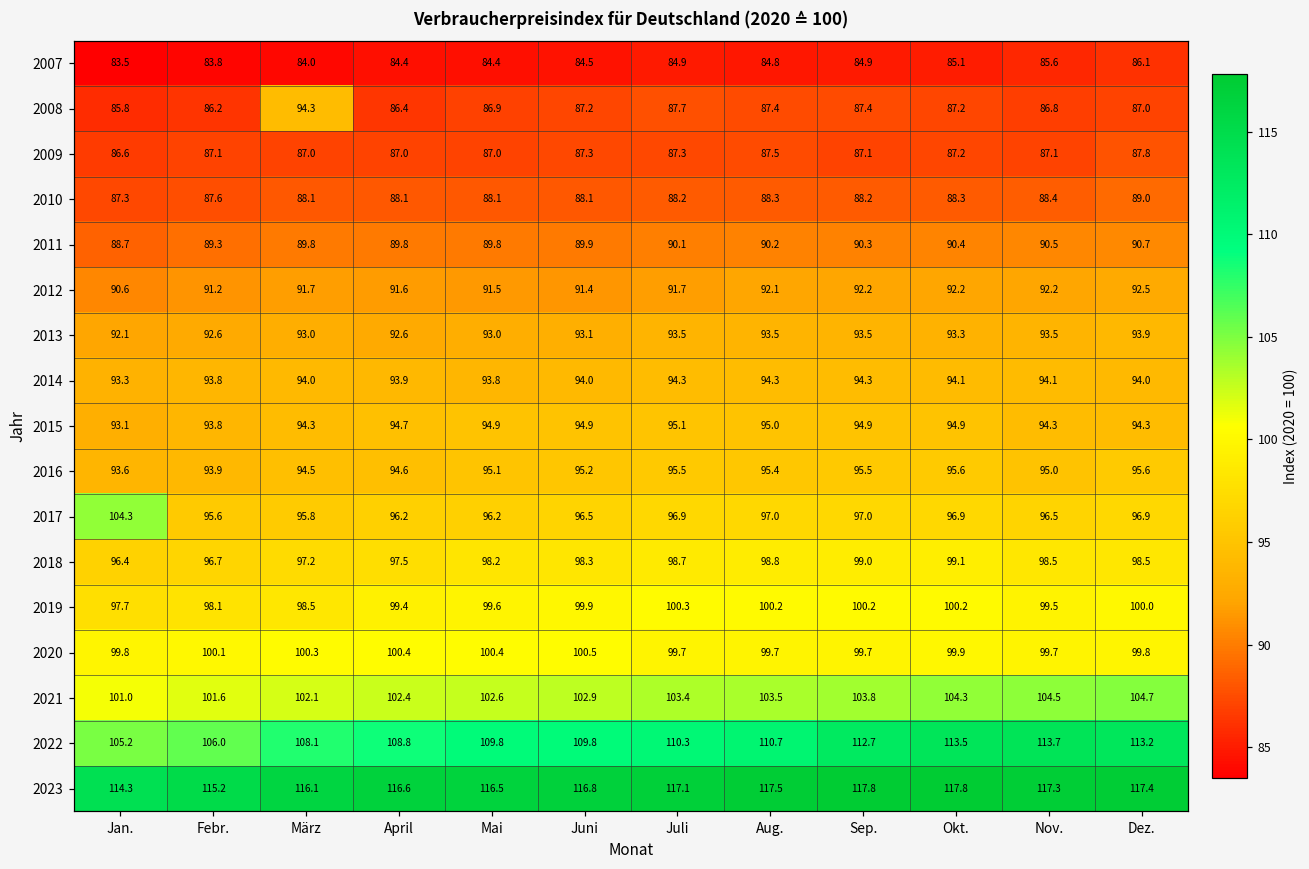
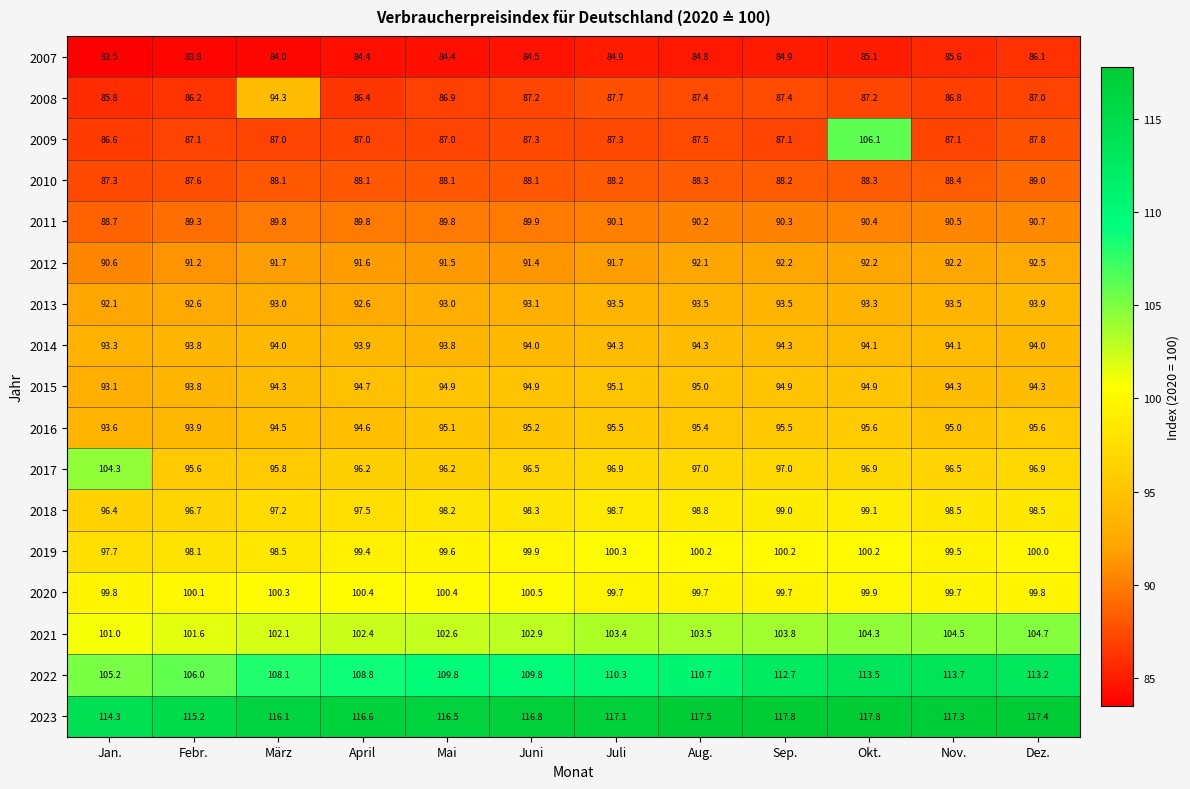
2009, Okt.: 87.2 -> 106.1
